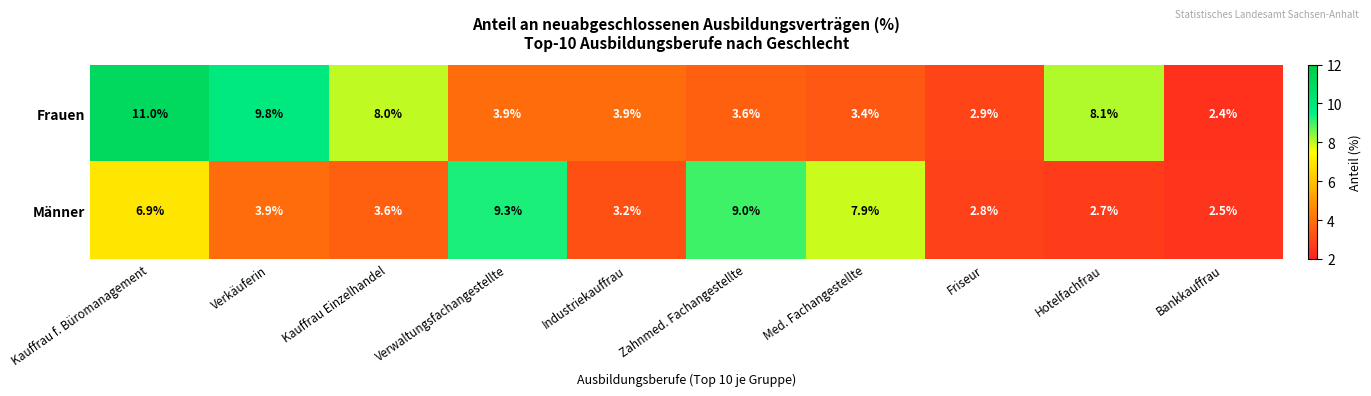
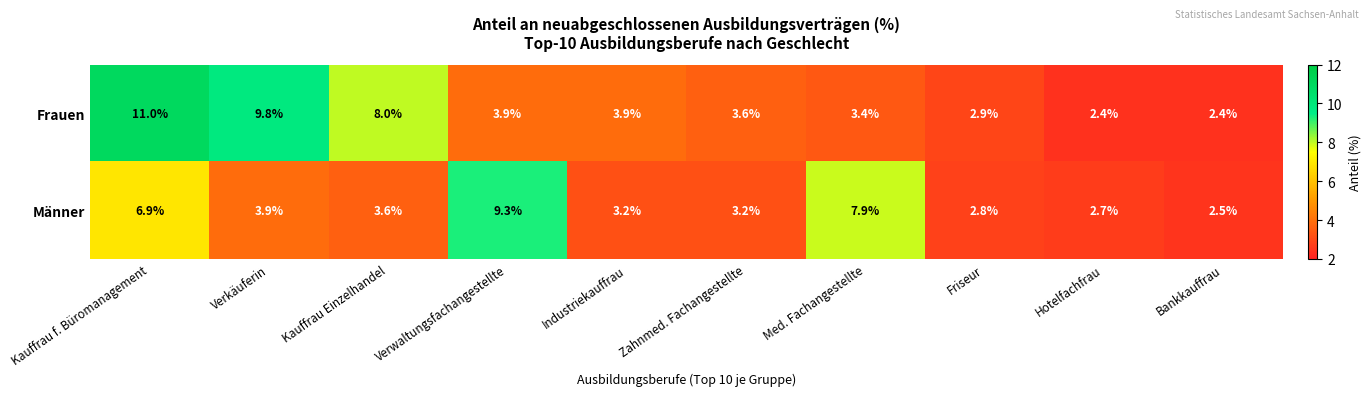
Frauen, Hotelfachfrau: 8.1% -> 2.4%
Männer, Zahnmed. Fachangestellte: 9.0% -> 3.2%
